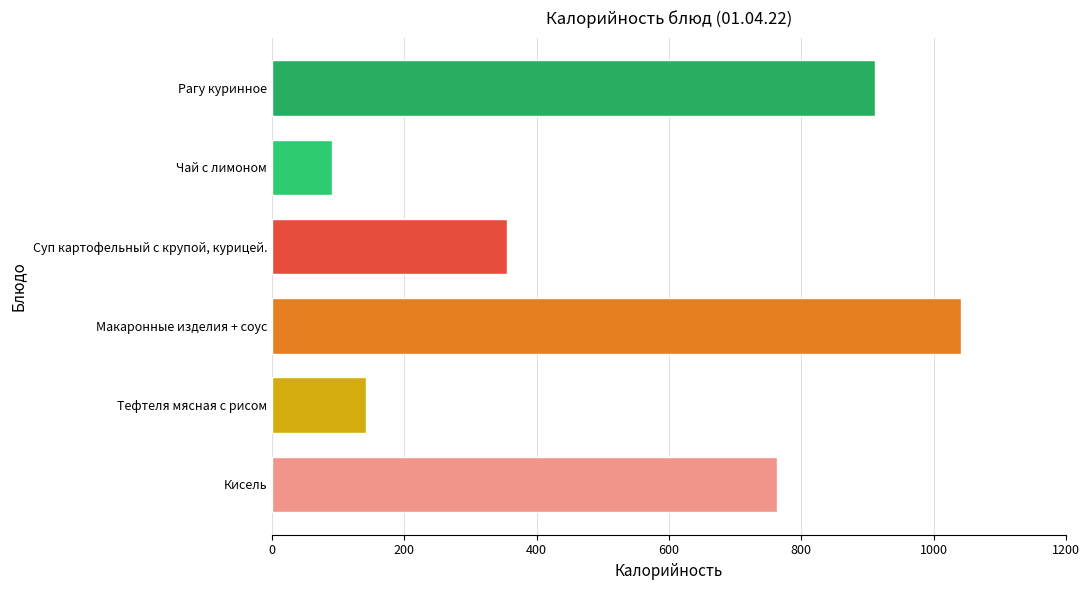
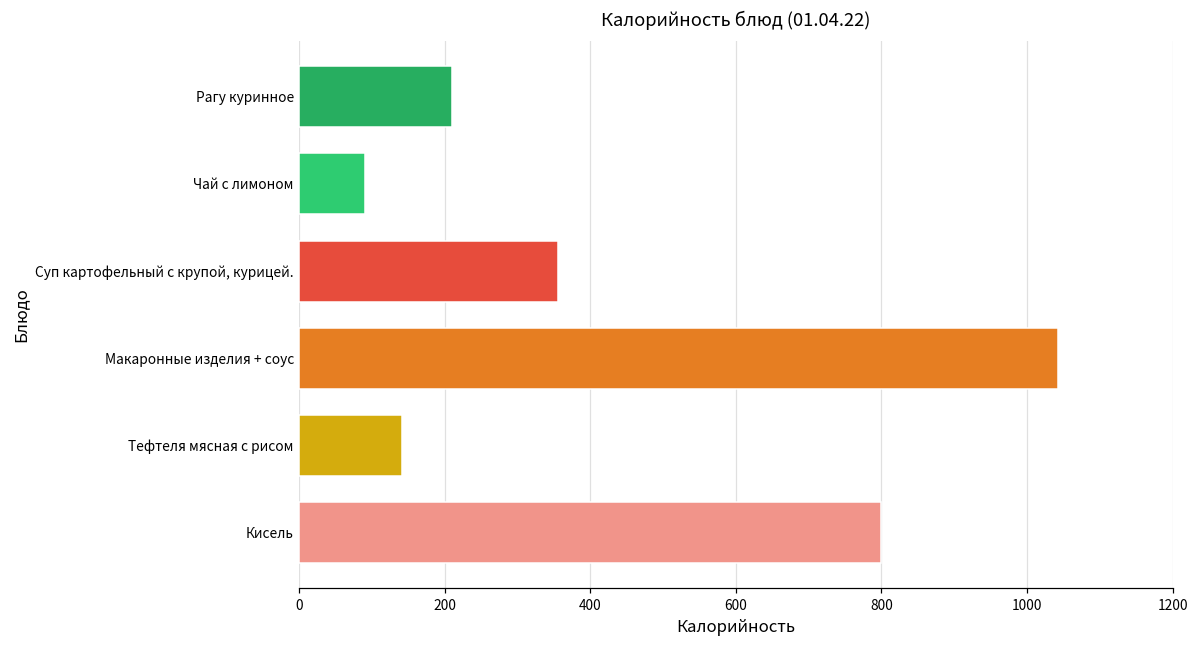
Рагу куринное: 910 -> 210
Кисель: 760 -> 800
